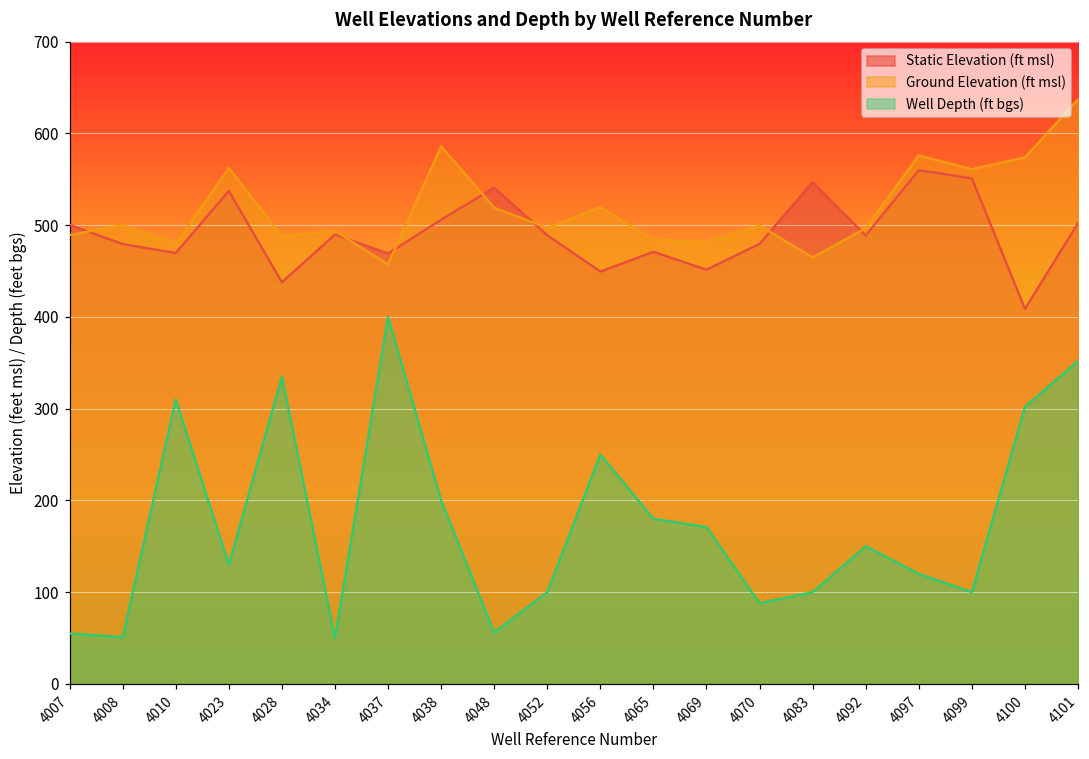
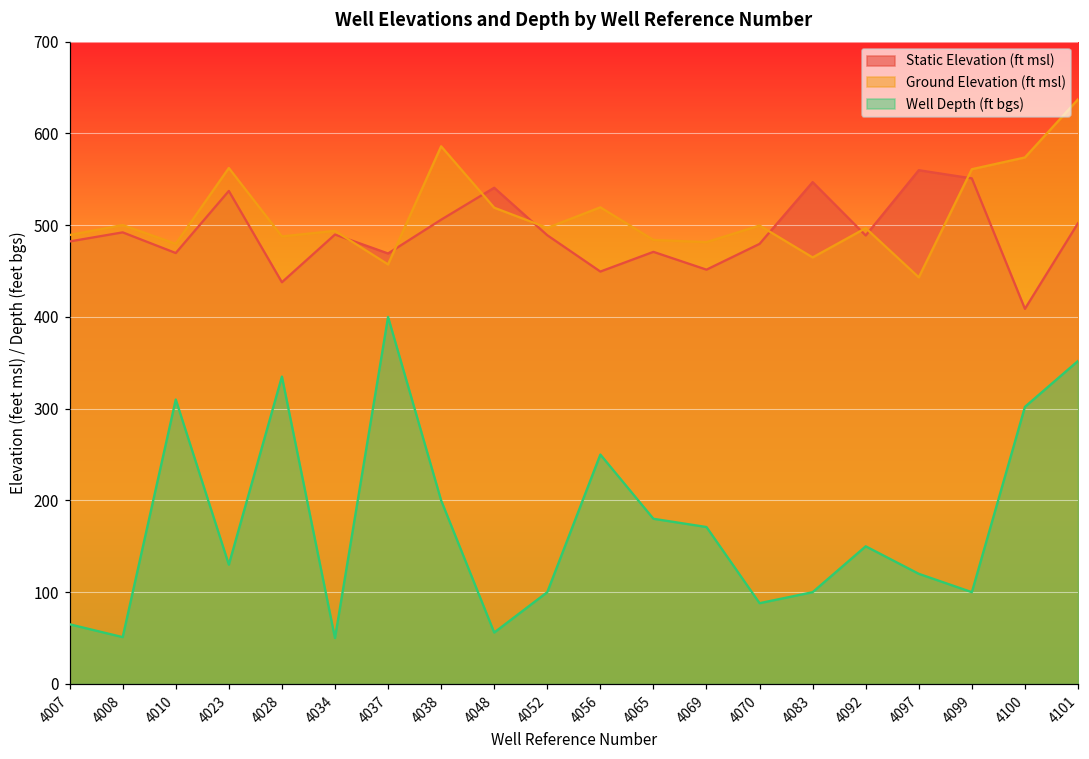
Static Elevation (ft msl), 4007: 500 -> 480
Well Depth (ft bgs), 4007: 60 -> 70
Static Elevation (ft msl), 4008: 480 -> 490
Ground Elevation (ft msl), 4097: 580 -> 440
